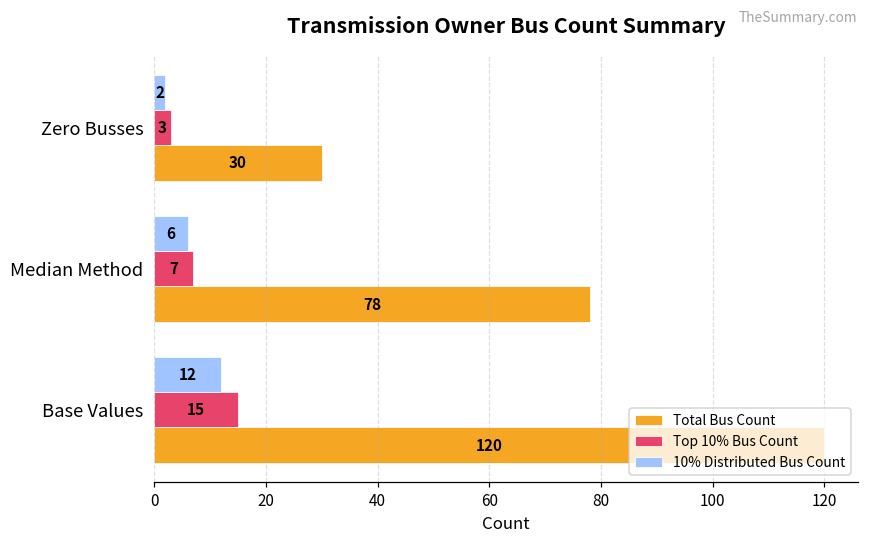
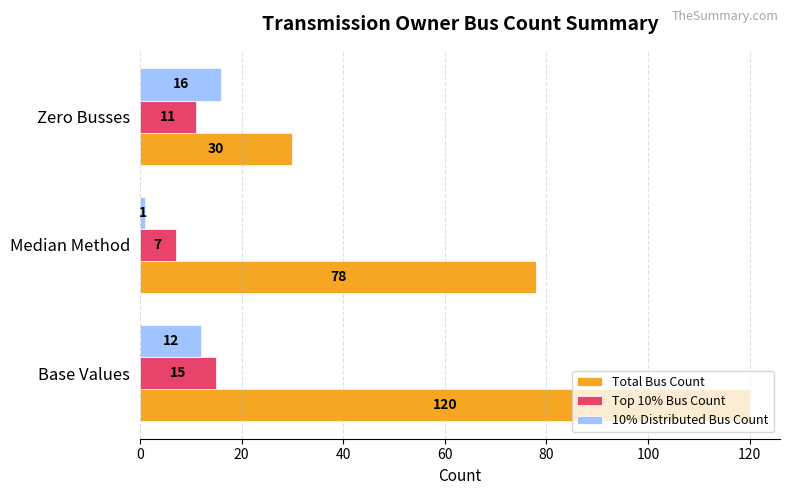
10% Distributed Bus Count, Zero Busses: 2 -> 16
Top 10% Bus Count, Zero Busses: 3 -> 11
10% Distributed Bus Count, Median Method: 6 -> 1
